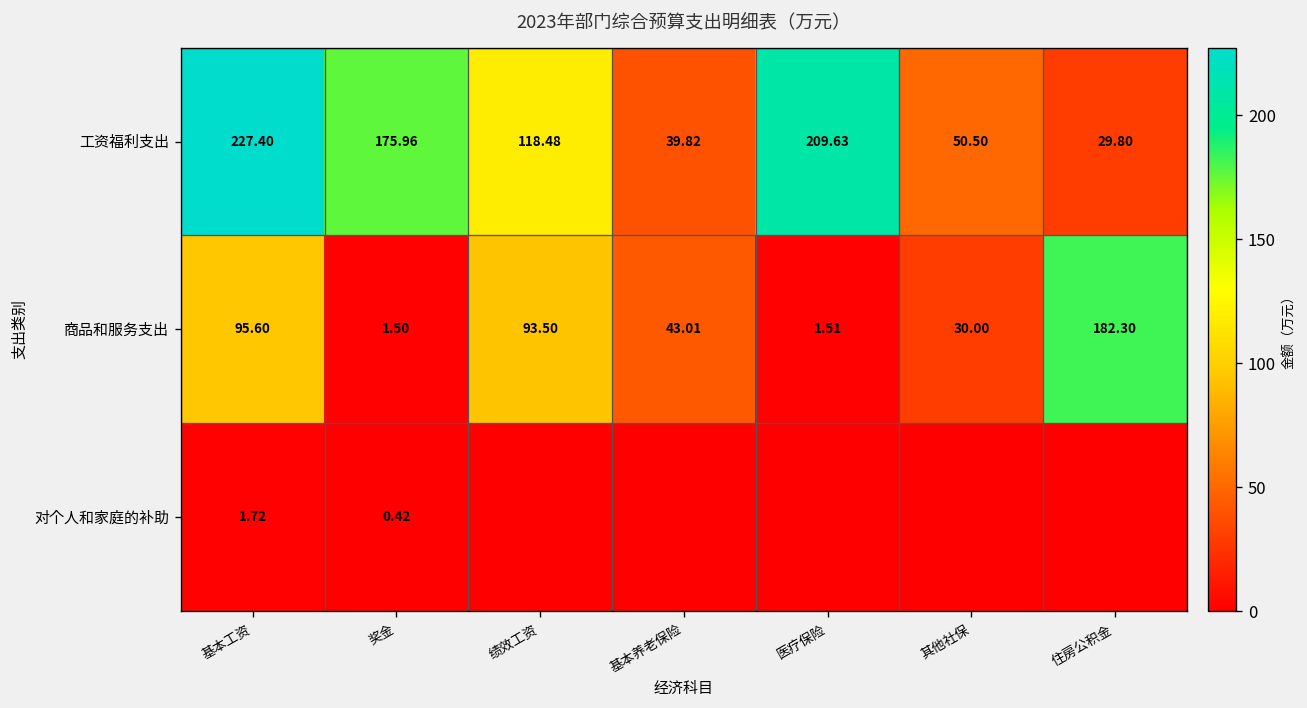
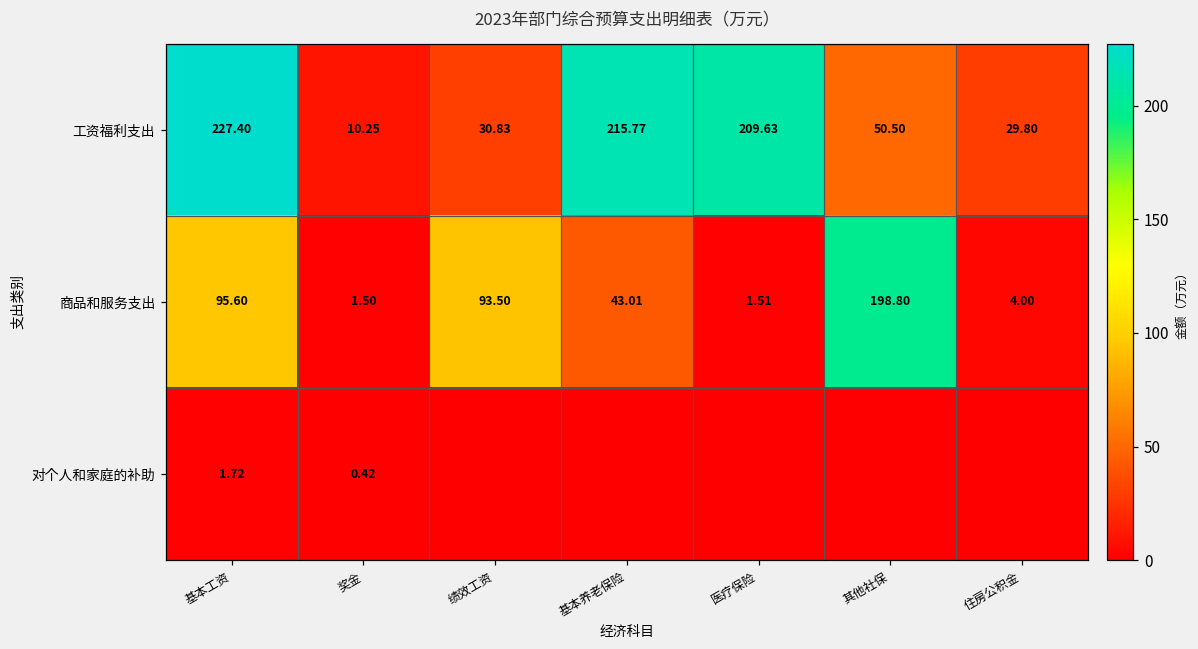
工资福利支出, 奖金: 175.96 -> 10.25
工资福利支出, 绩效工资: 118.48 -> 30.83
工资福利支出, 基本养老保险: 39.82 -> 215.77
商品和服务支出, 其他社保: 30.00 -> 198.80
商品和服务支出, 住房公积金: 182.30 -> 4.00
